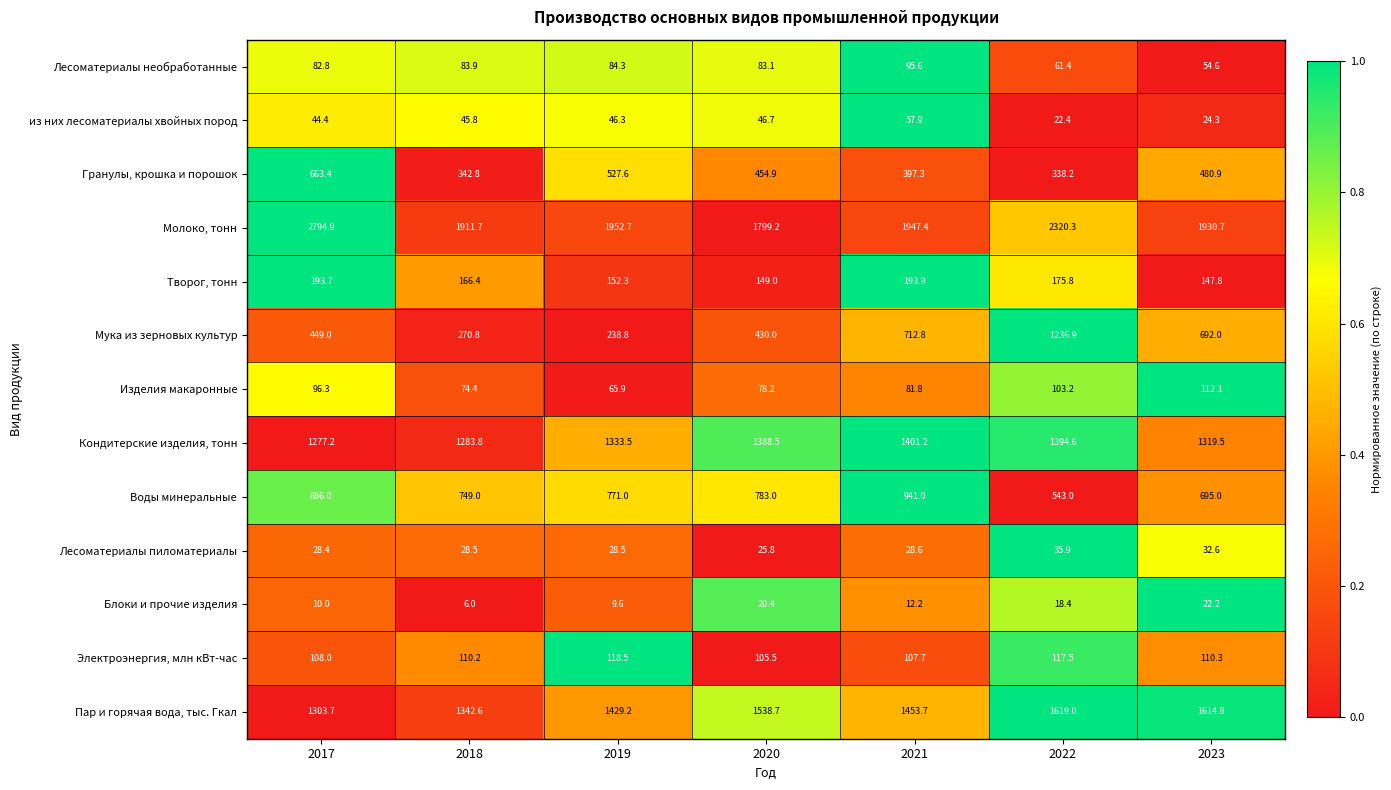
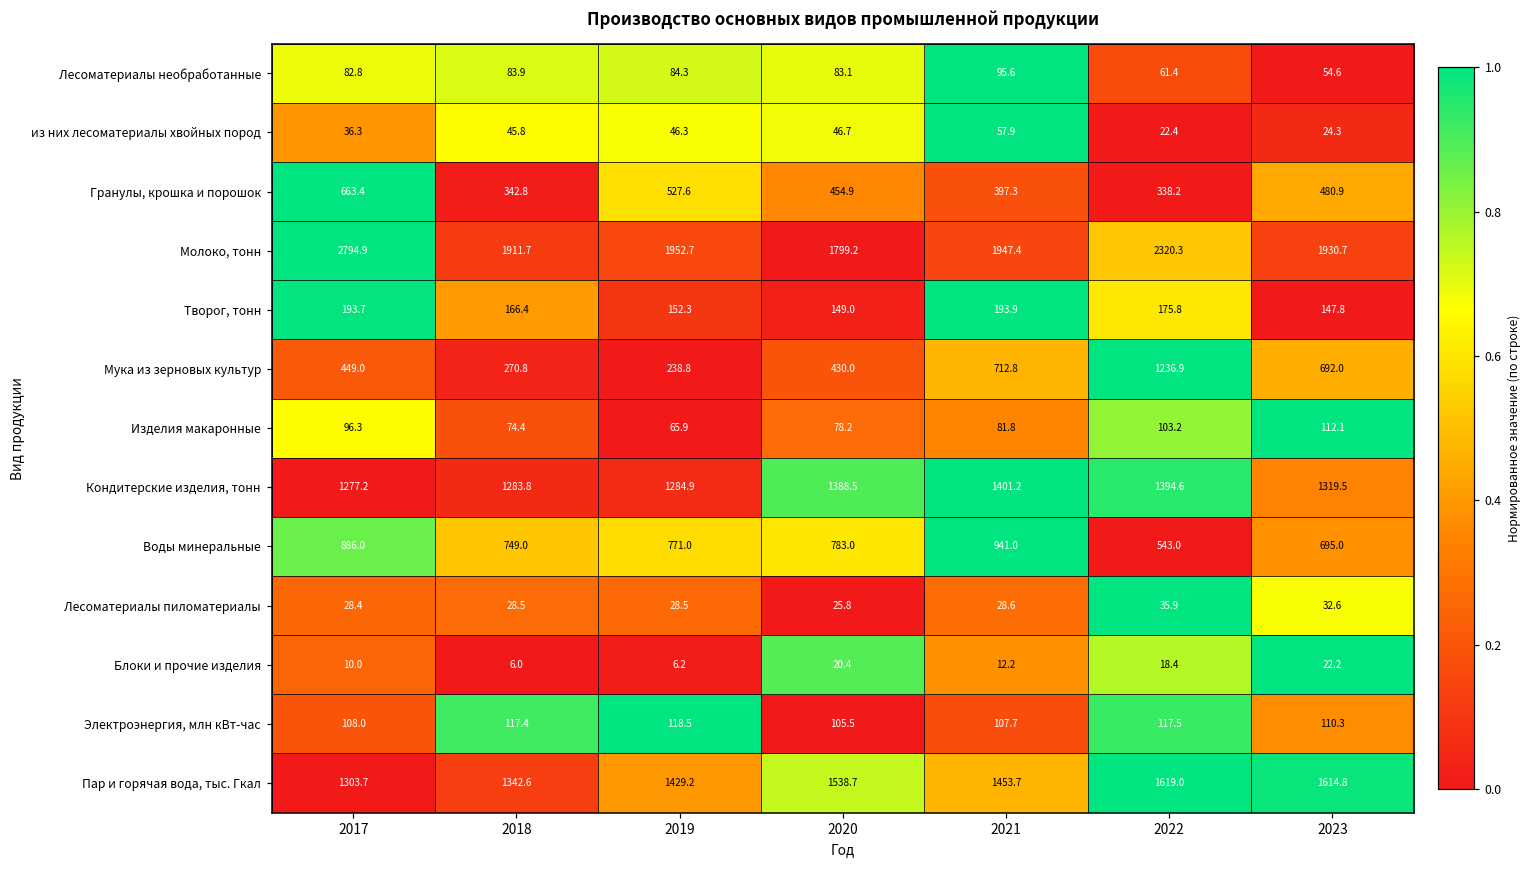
из них лесоматериалы хвойных пород, 2017: 44.4 -> 36.3
Кондитерские изделия, тонн, 2019: 1333.5 -> 1284.9
Блоки и прочие изделия, 2019: 9.6 -> 6.2
Электроэнергия, млн кВт-час, 2018: 110.2 -> 117.4
